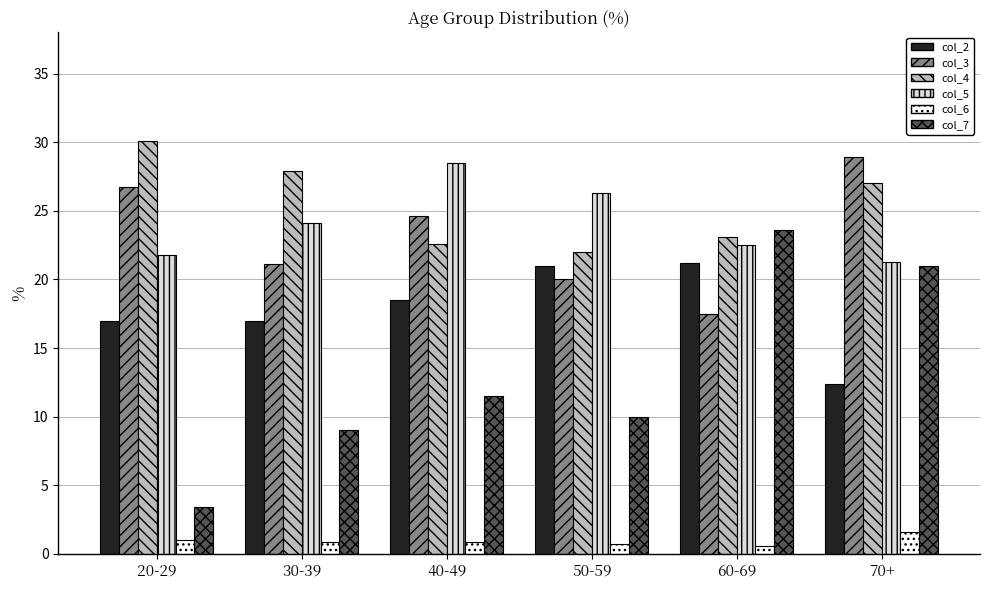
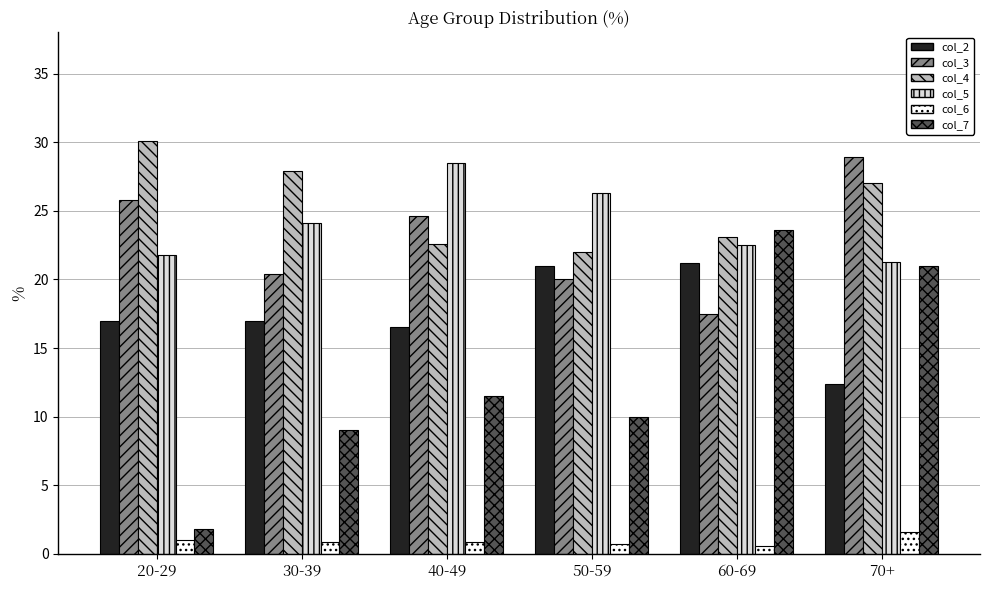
col_3, 20-29: 26.7 -> 25.8
col_7, 20-29: 3.4 -> 1.8
col_3, 30-39: 21.1 -> 20.4
col_2, 40-49: 18.5 -> 16.5
